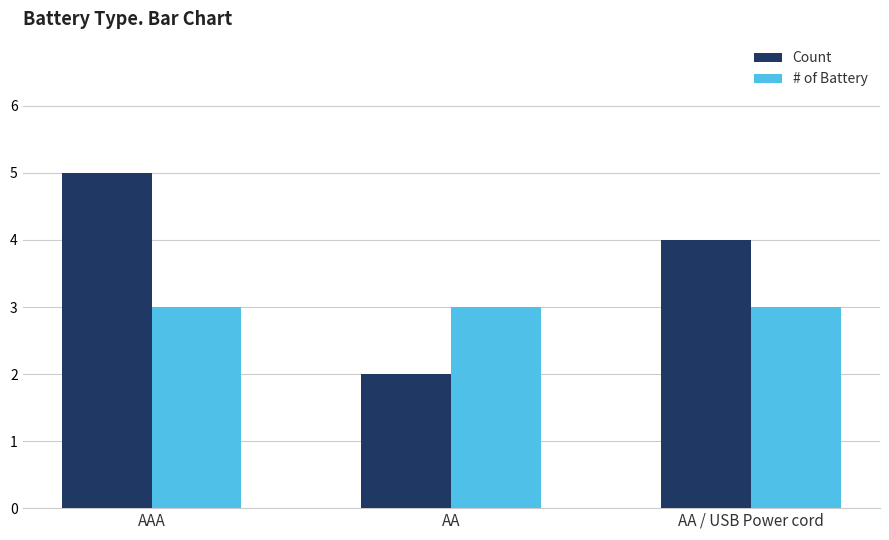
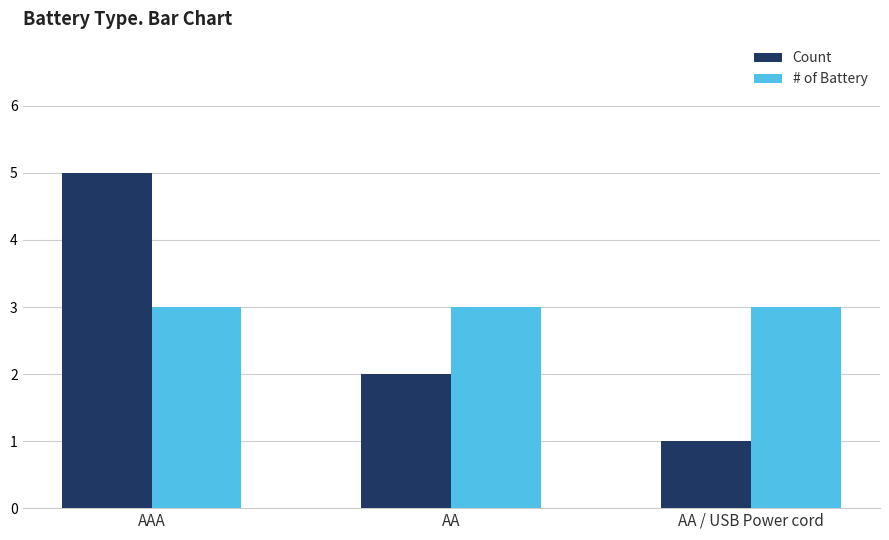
Count, AA / USB Power cord: 4 -> 1
